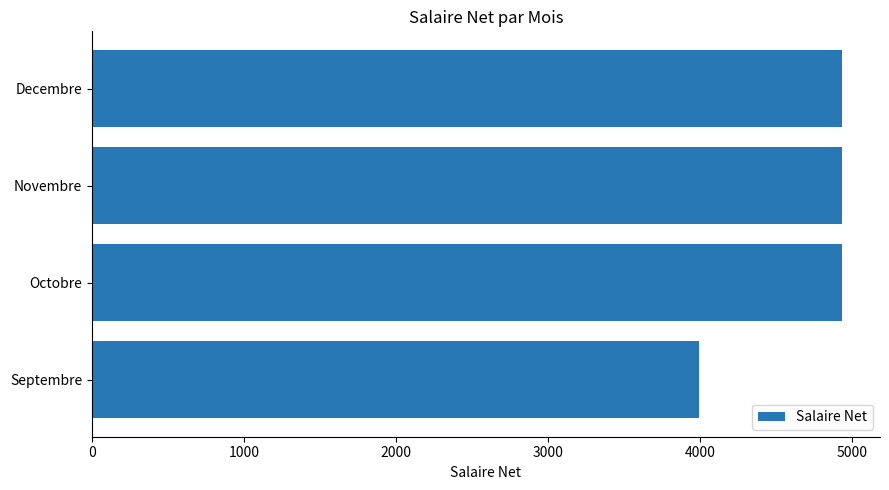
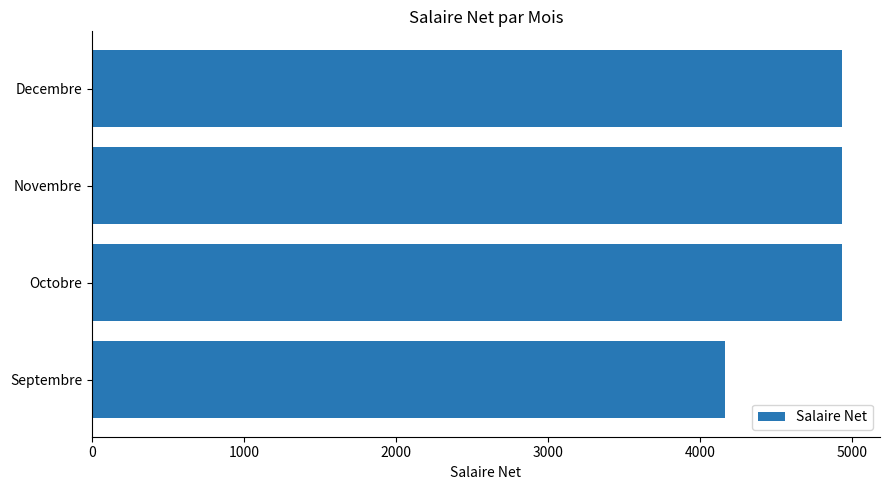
Septembre: 3990 -> 4170
